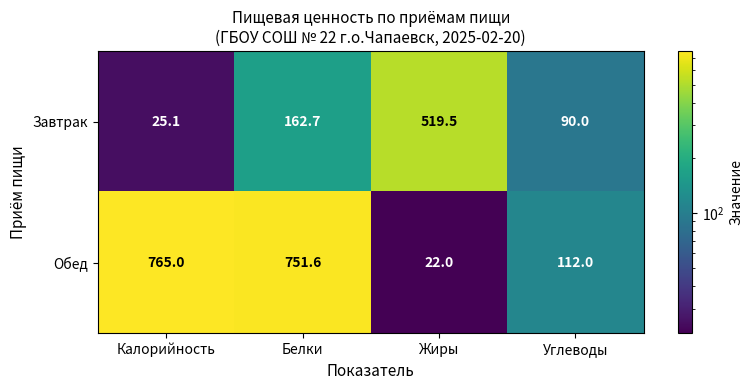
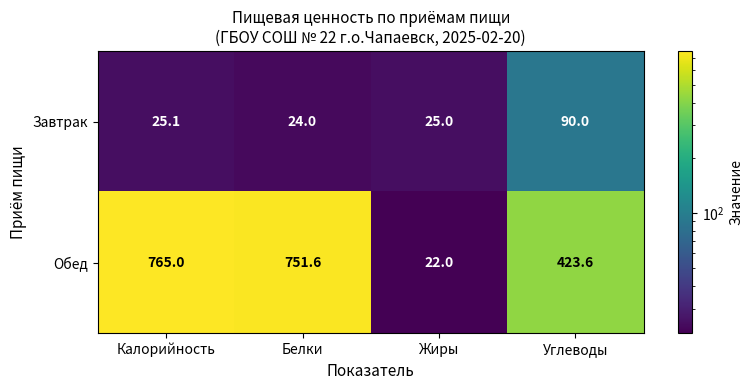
Завтрак, Белки: 162.7 -> 24.0
Завтрак, Жиры: 519.5 -> 25.0
Обед, Углеводы: 112.0 -> 423.6
